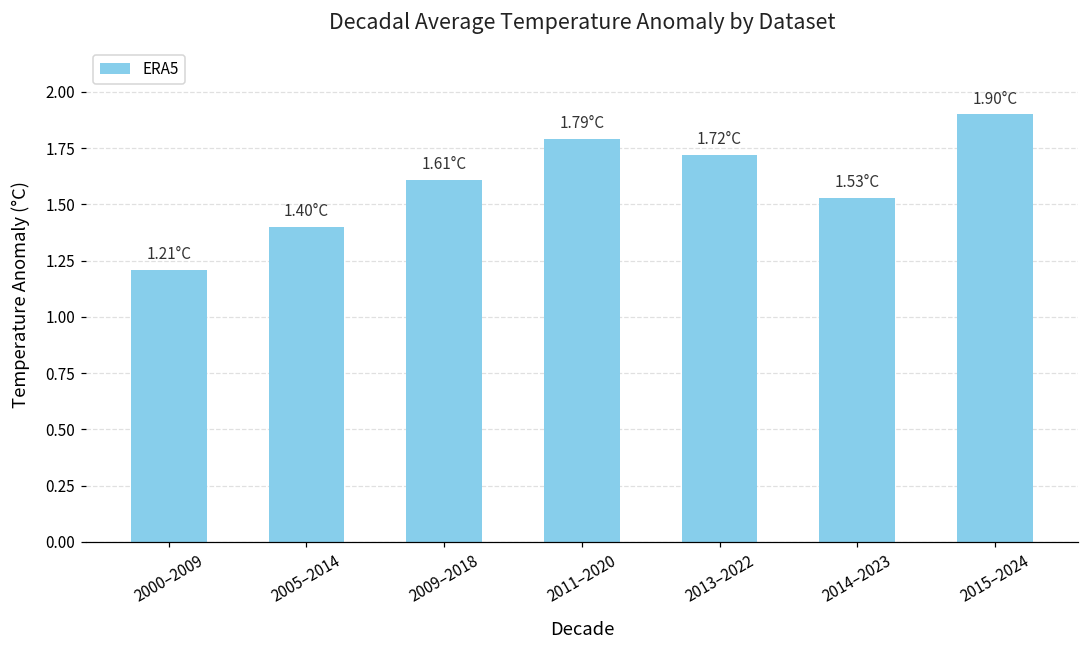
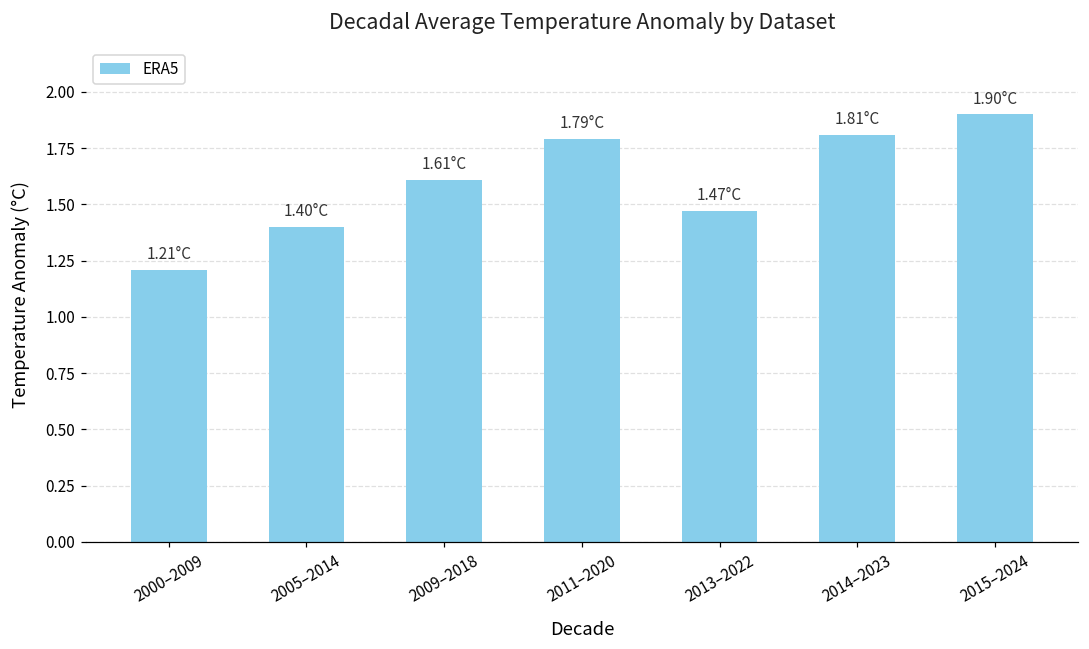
2013–2022: 1.72°C -> 1.47°C
2014–2023: 1.53°C -> 1.81°C
